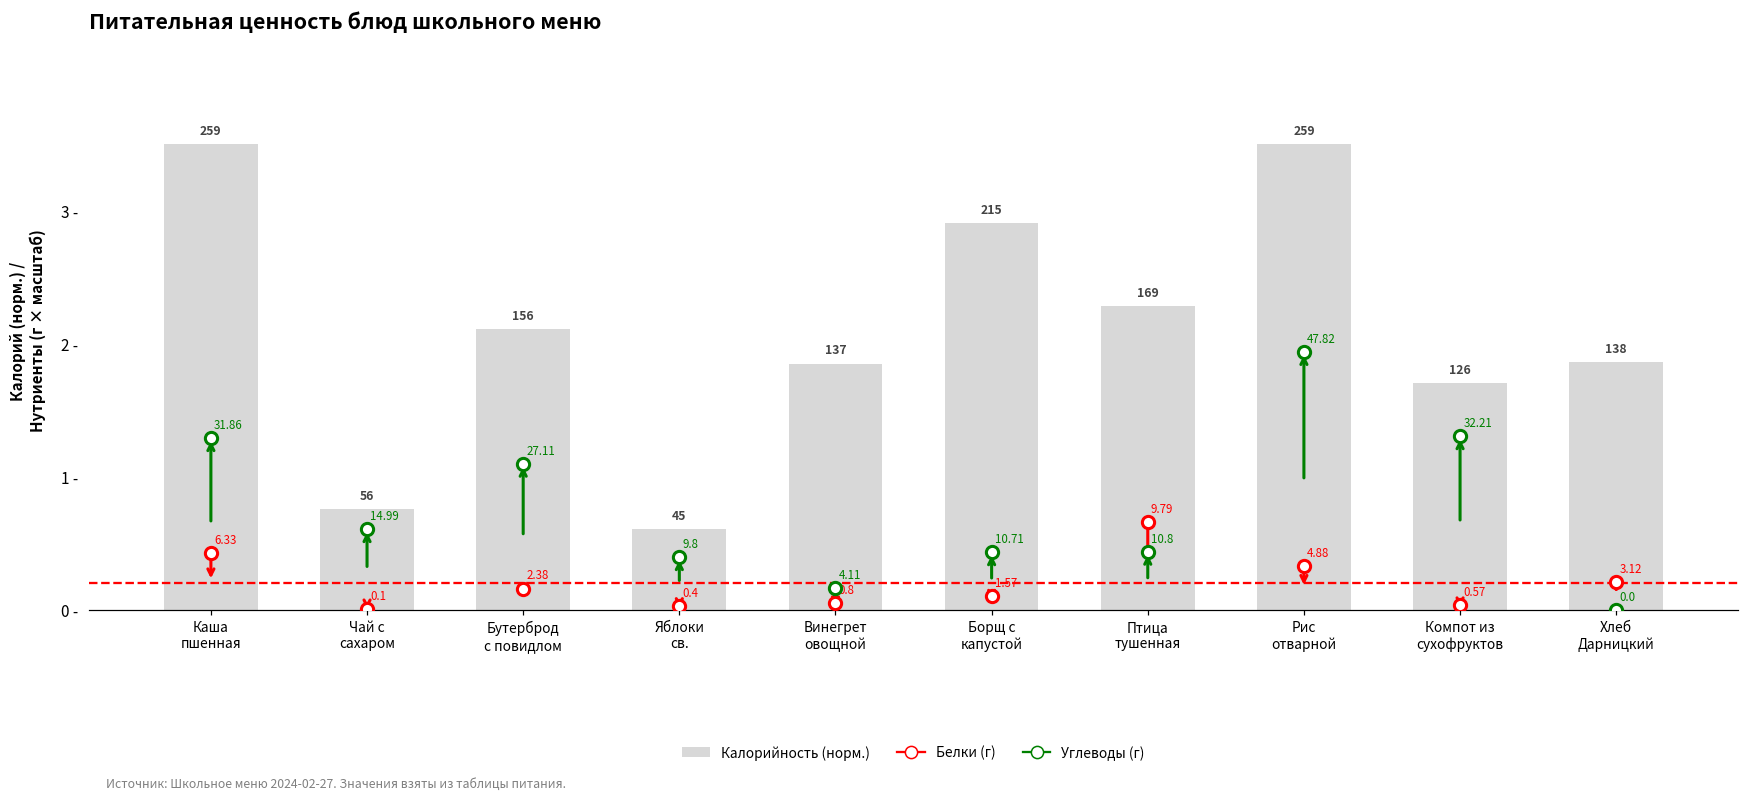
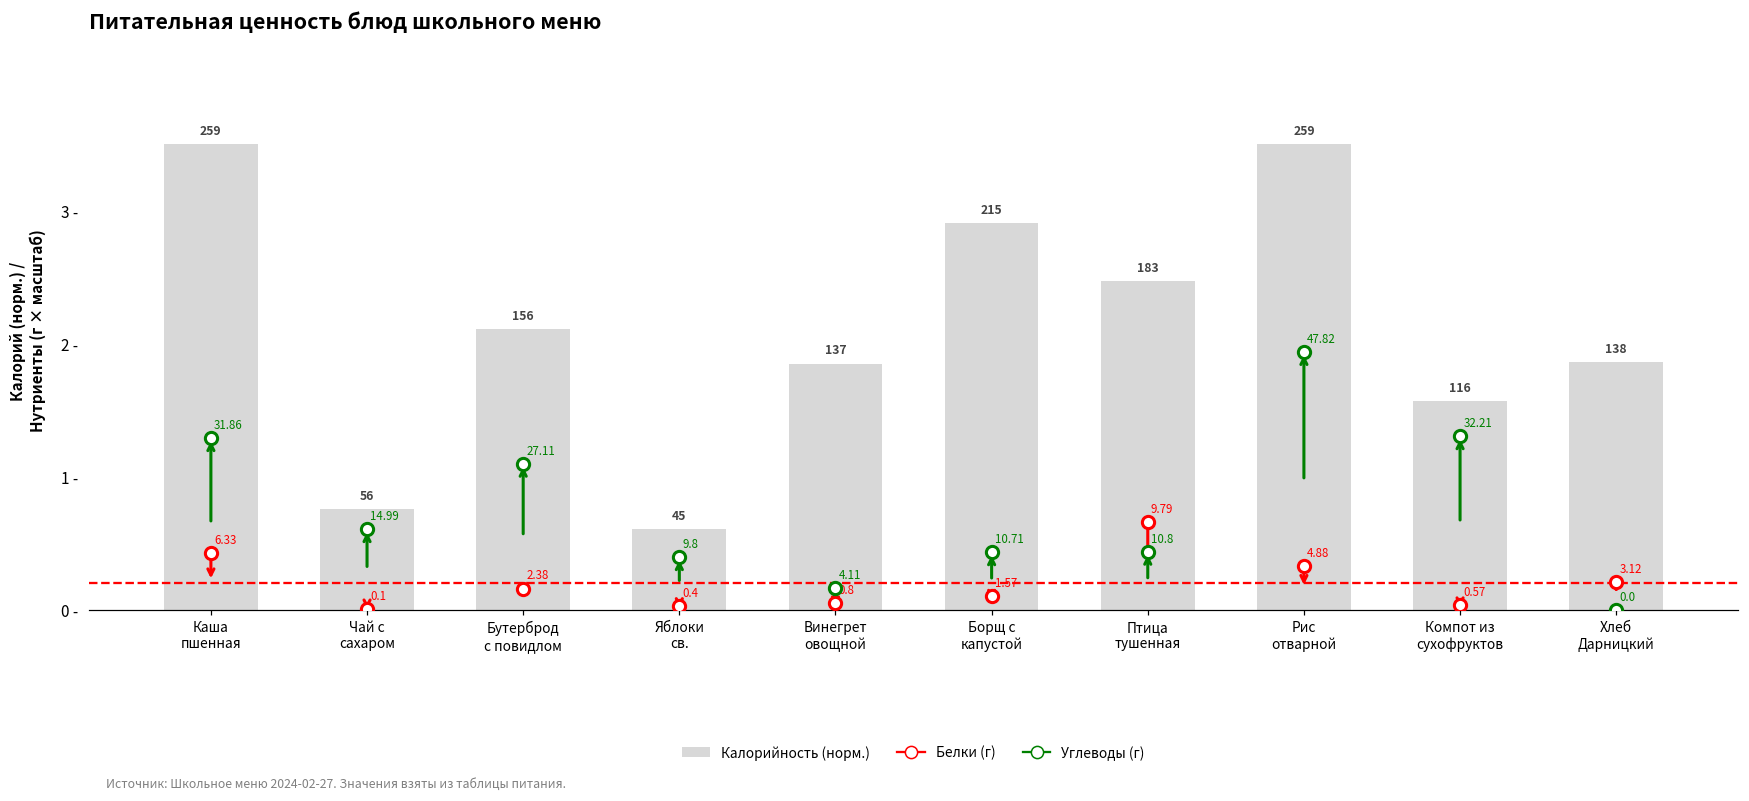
Калорийность (норм.), Птица тушенная: 169 -> 183
Калорийность (норм.), Компот из сухофруктов: 126 -> 116
